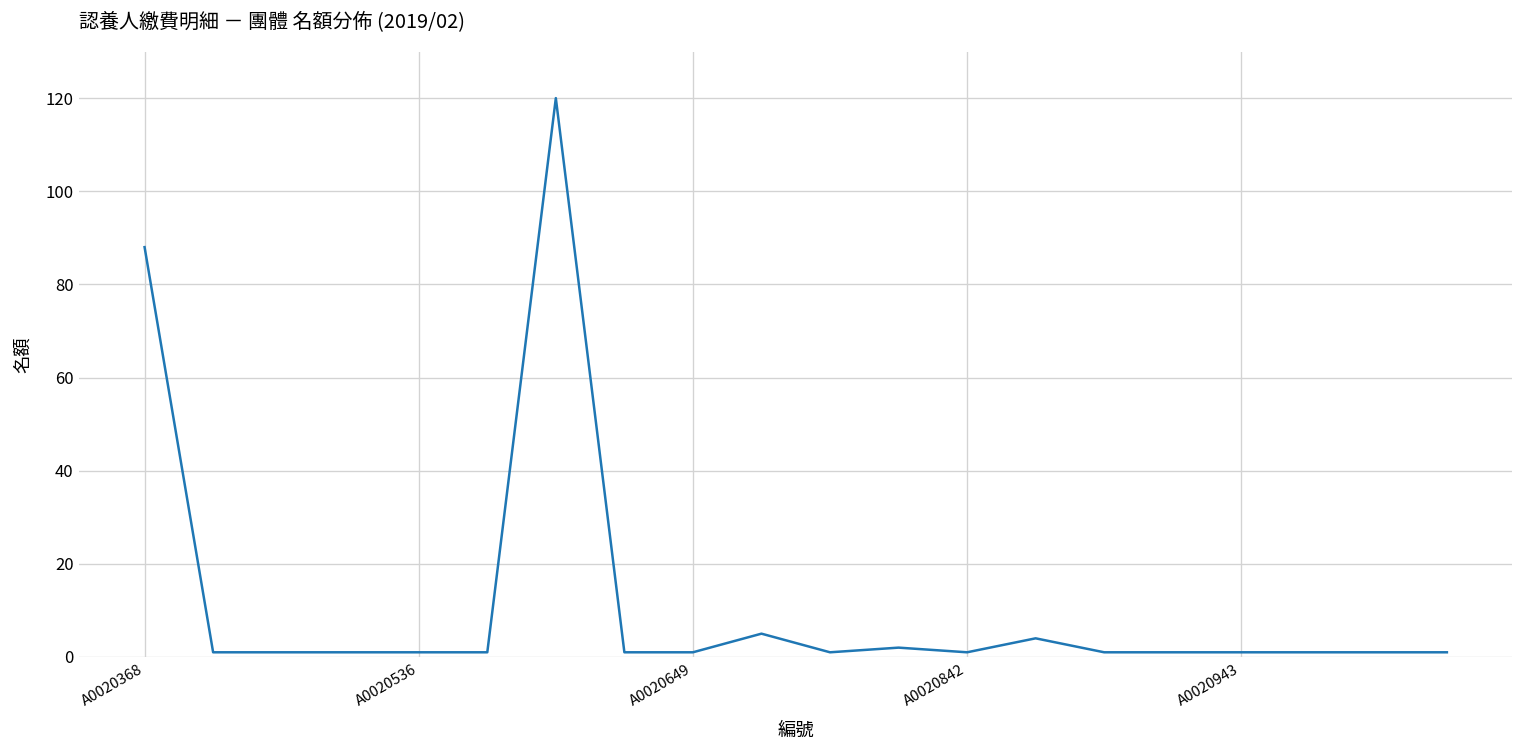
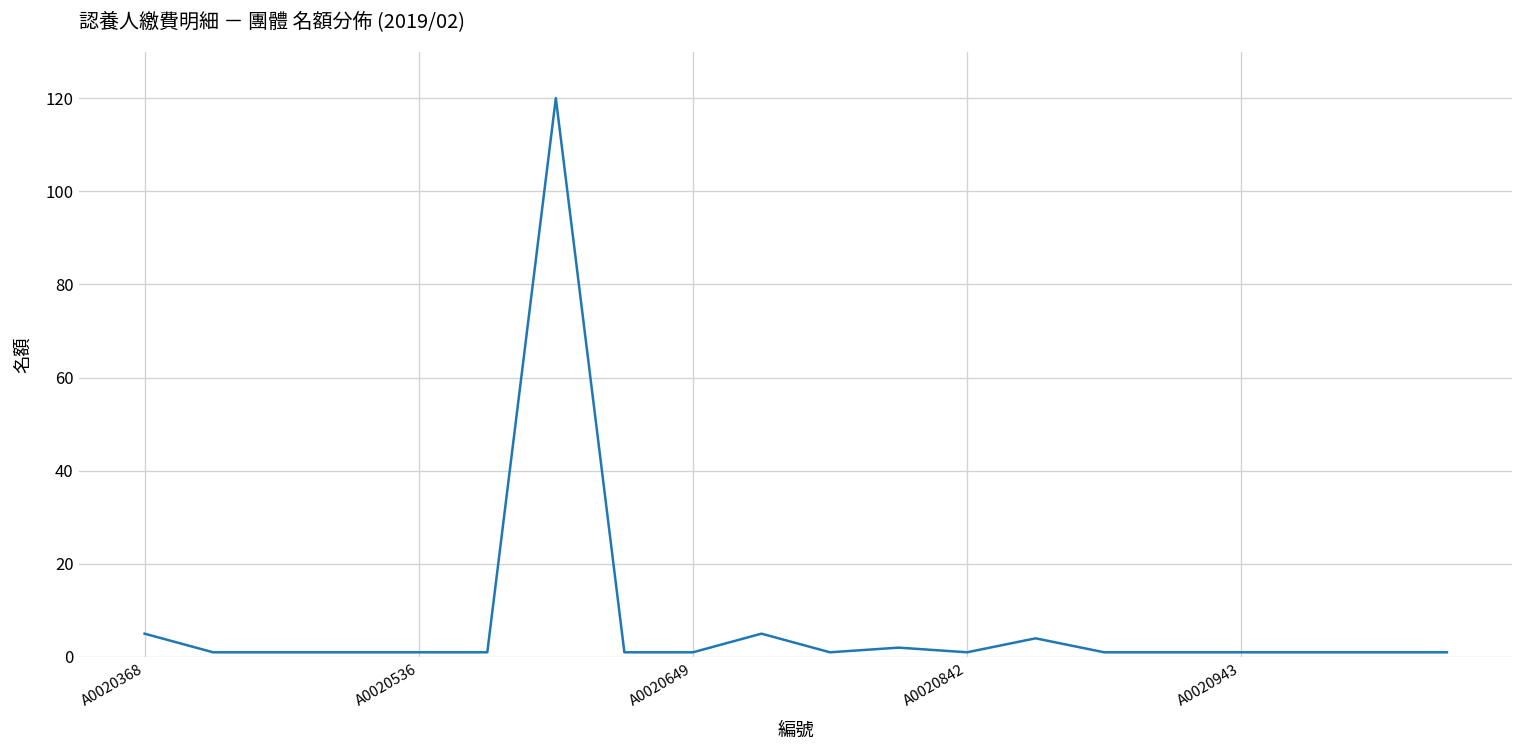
A0020368: 88 -> 5
